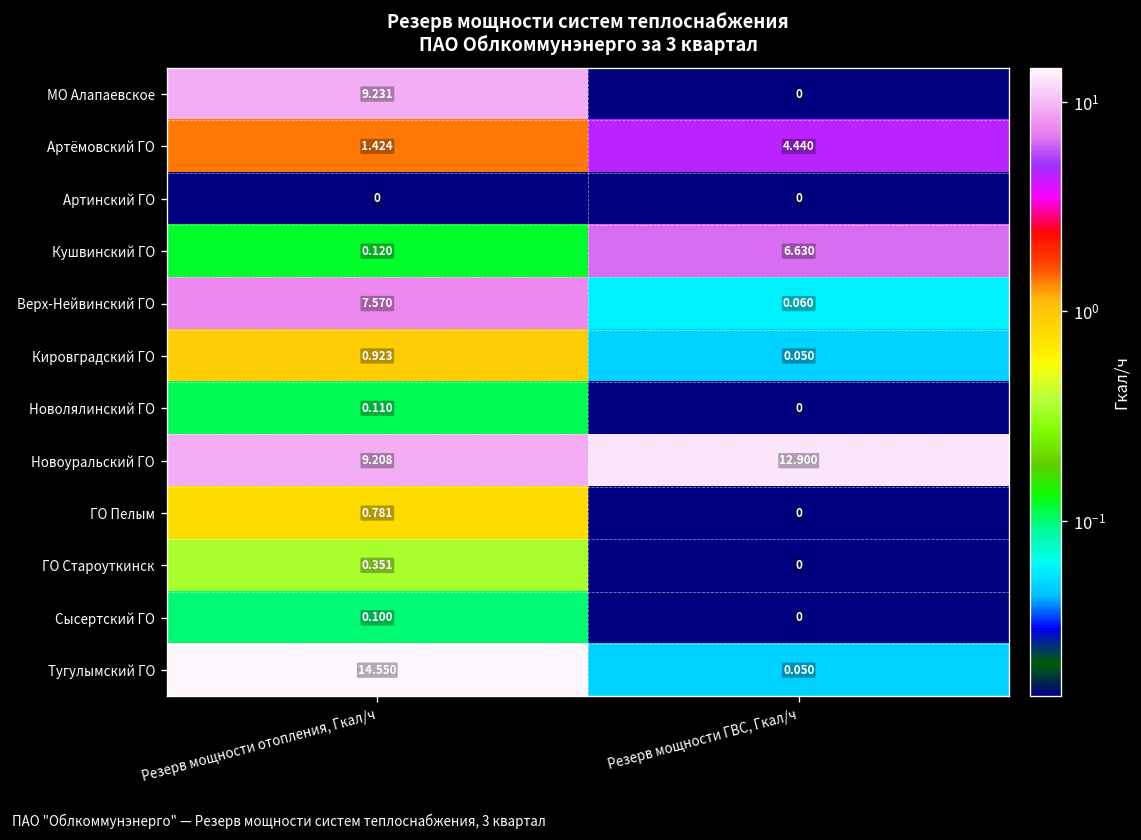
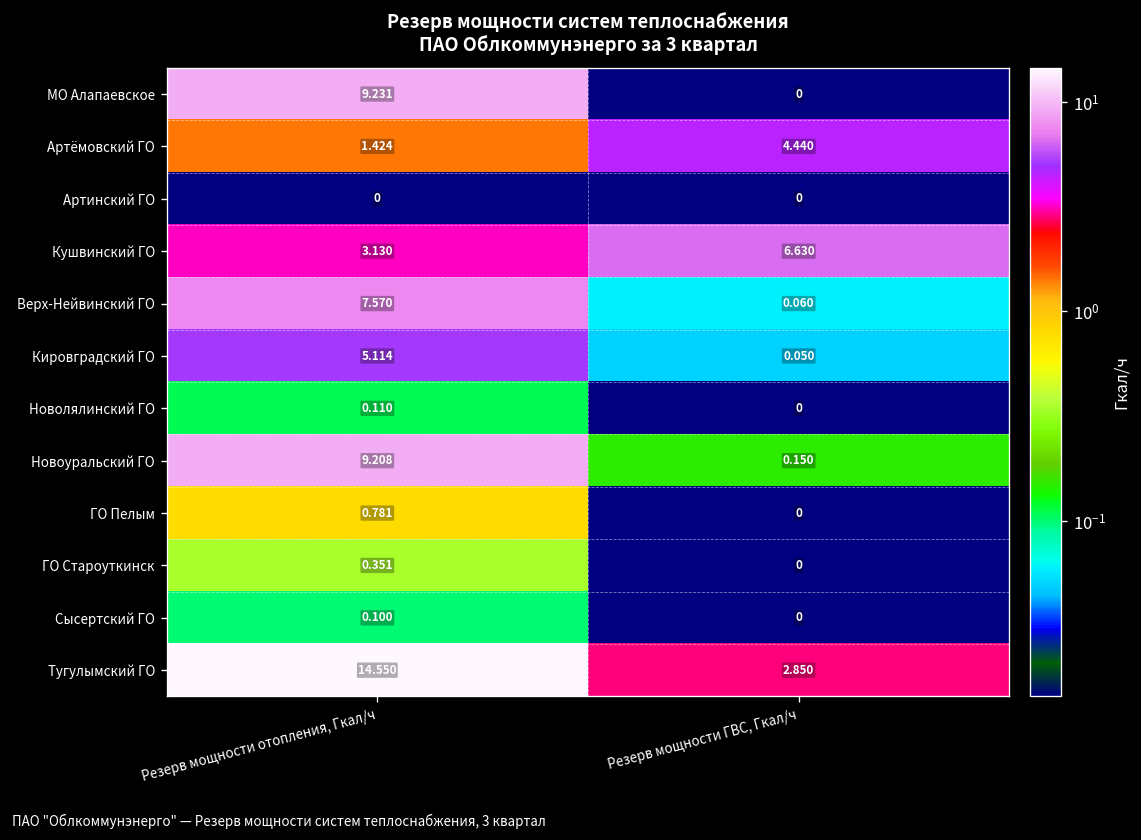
Кушвинский ГО, Резерв мощности отопления, Гкал/ч: 0.120 -> 3.130
Кировградский ГО, Резерв мощности отопления, Гкал/ч: 0.923 -> 5.114
Новоуральский ГО, Резерв мощности ГВС, Гкал/ч: 12.900 -> 0.150
Тугулымский ГО, Резерв мощности ГВС, Гкал/ч: 0.050 -> 2.850
